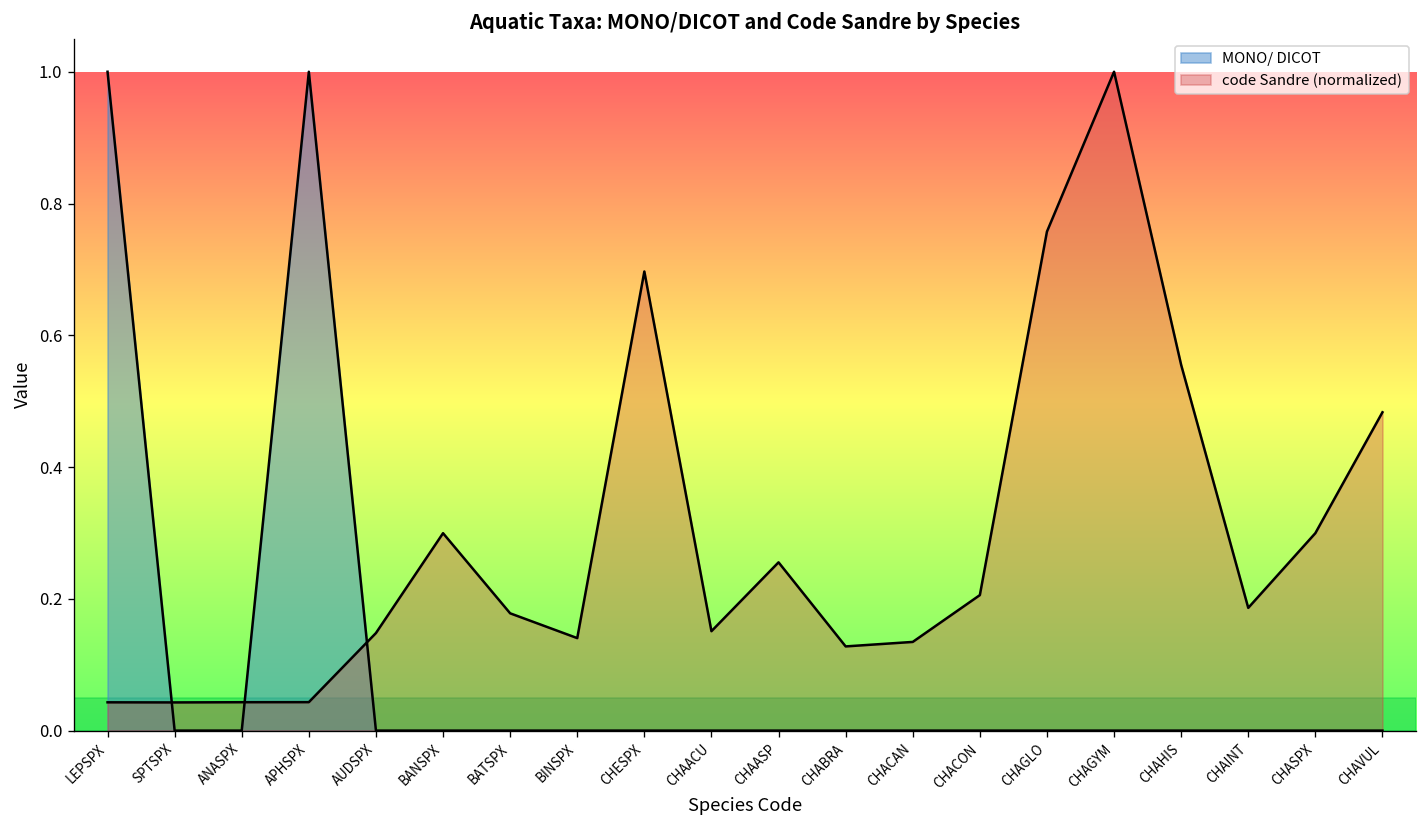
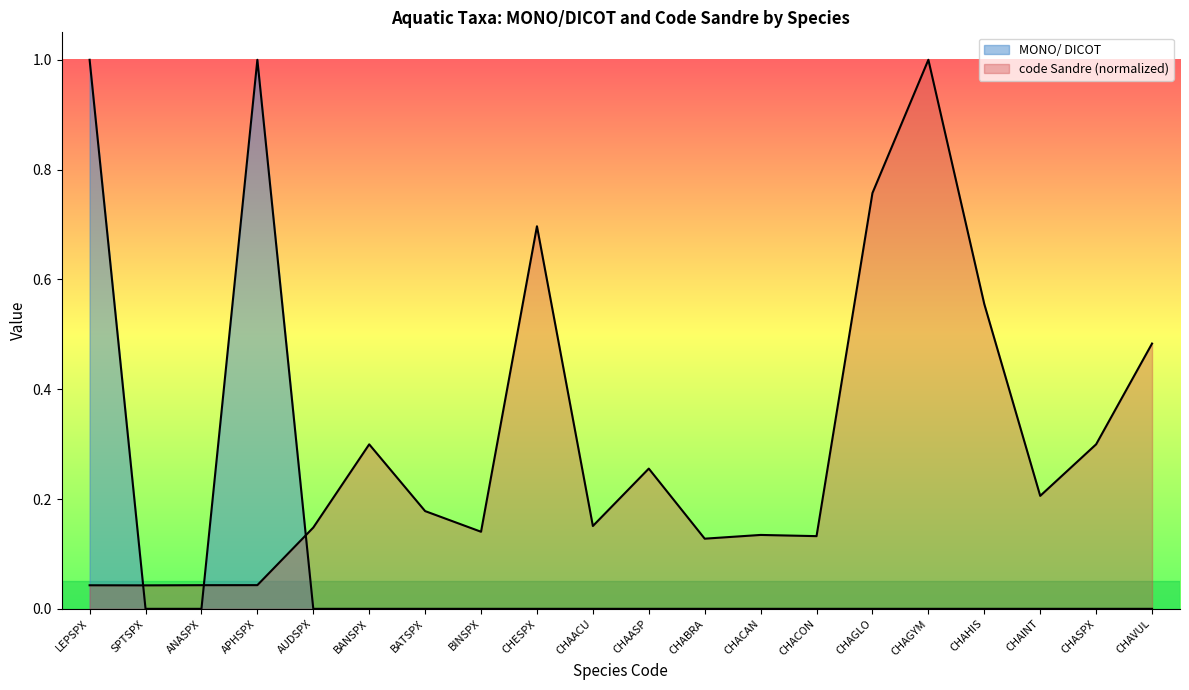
code Sandre (normalized), CHACON: 0.21 -> 0.13
code Sandre (normalized), CHAINT: 0.19 -> 0.21
